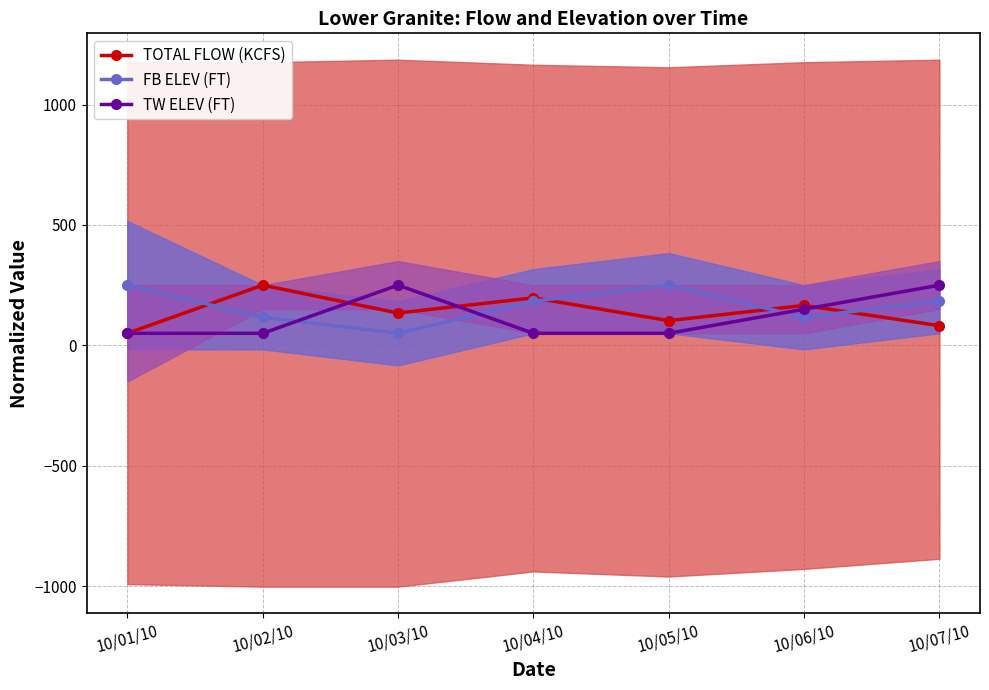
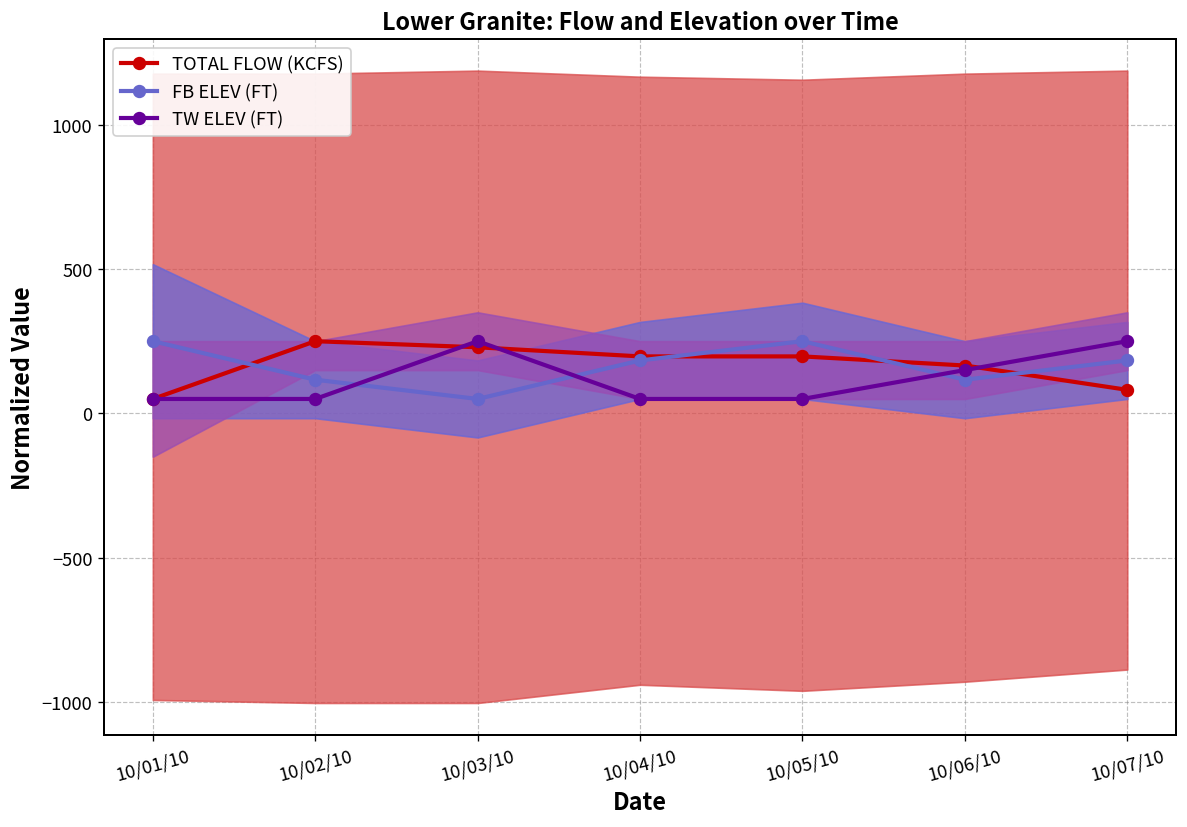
TOTAL FLOW (KCFS), 10/03/10: 130 -> 230
TOTAL FLOW (KCFS), 10/05/10: 100 -> 200
